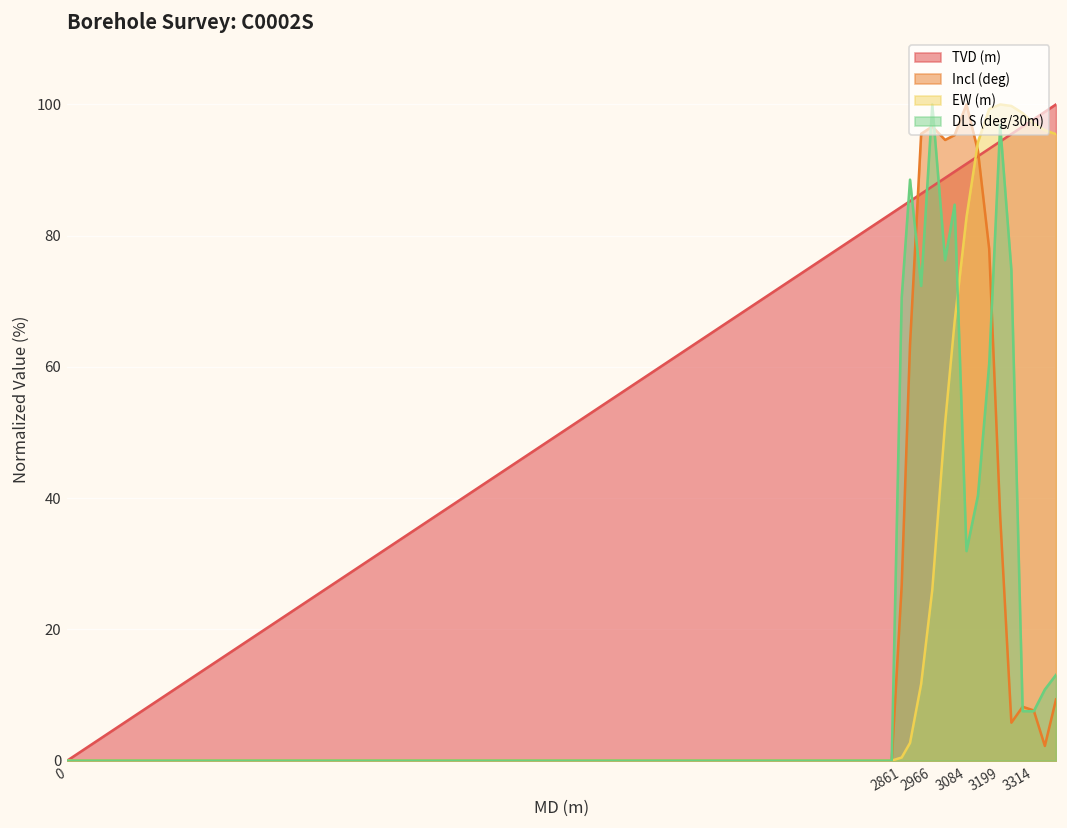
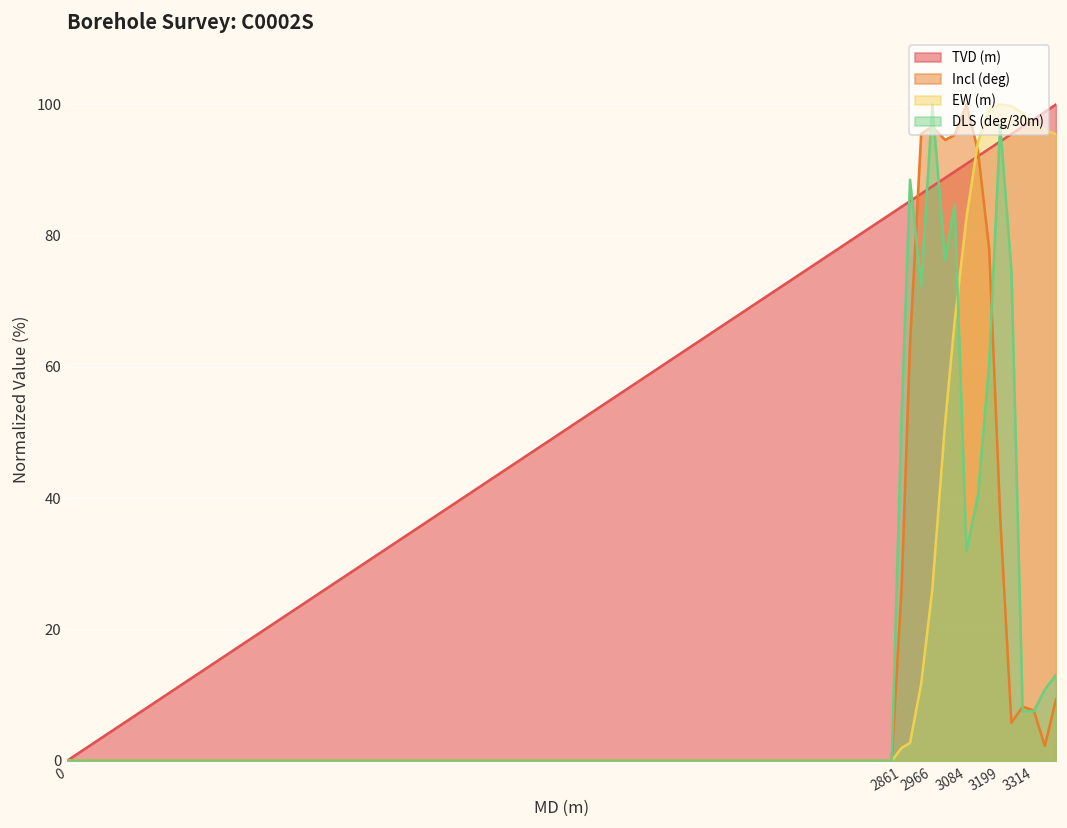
EW (m), 2861: 0 -> 2
DLS (deg/30m), 2861: 71 -> 53
